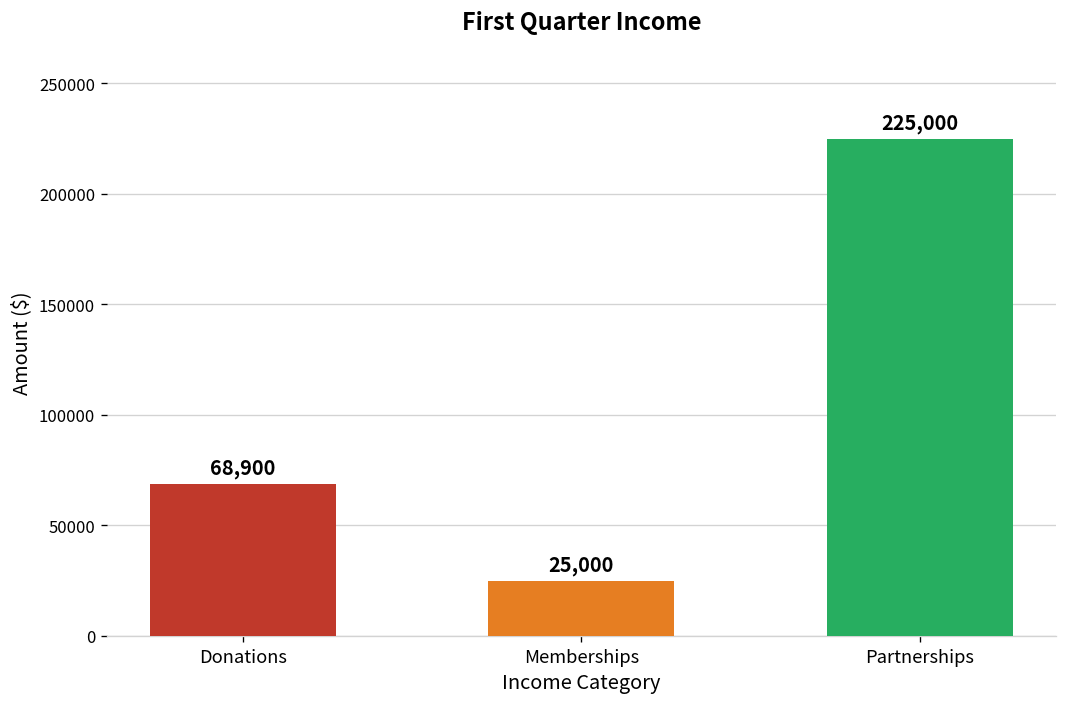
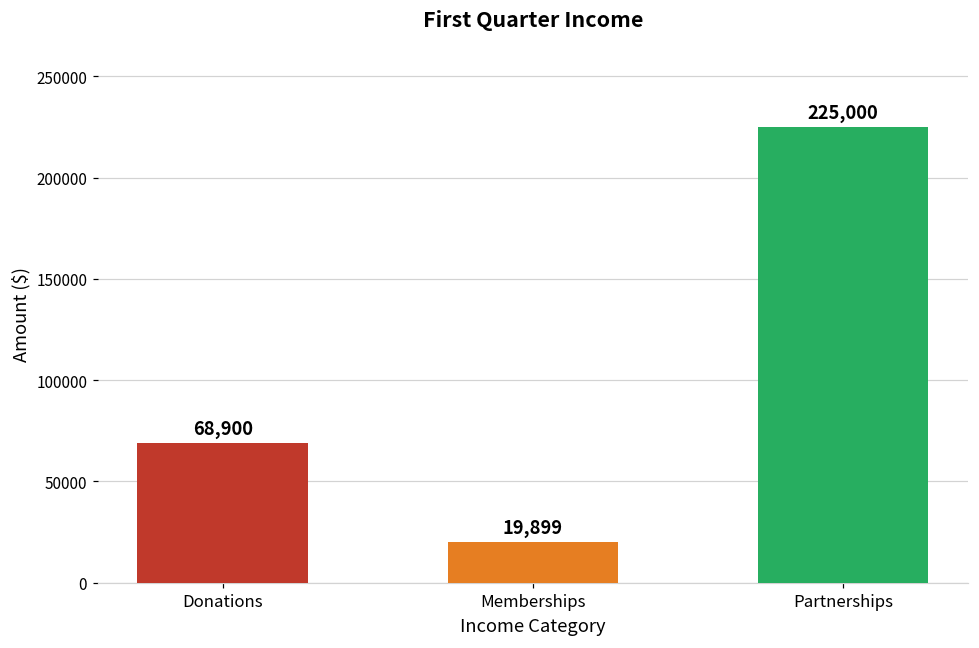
Memberships: 25,000 -> 19,899
